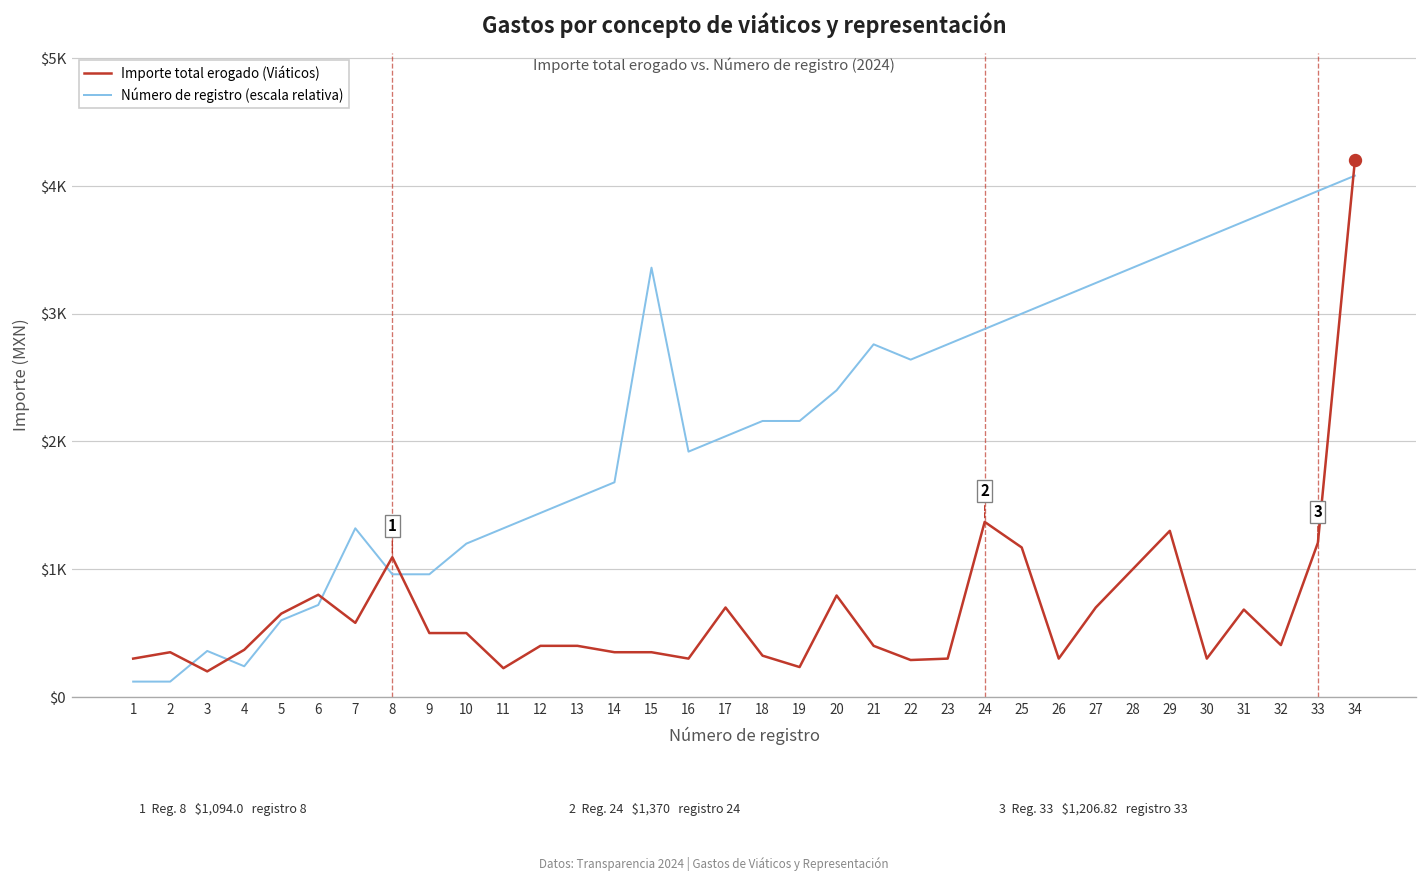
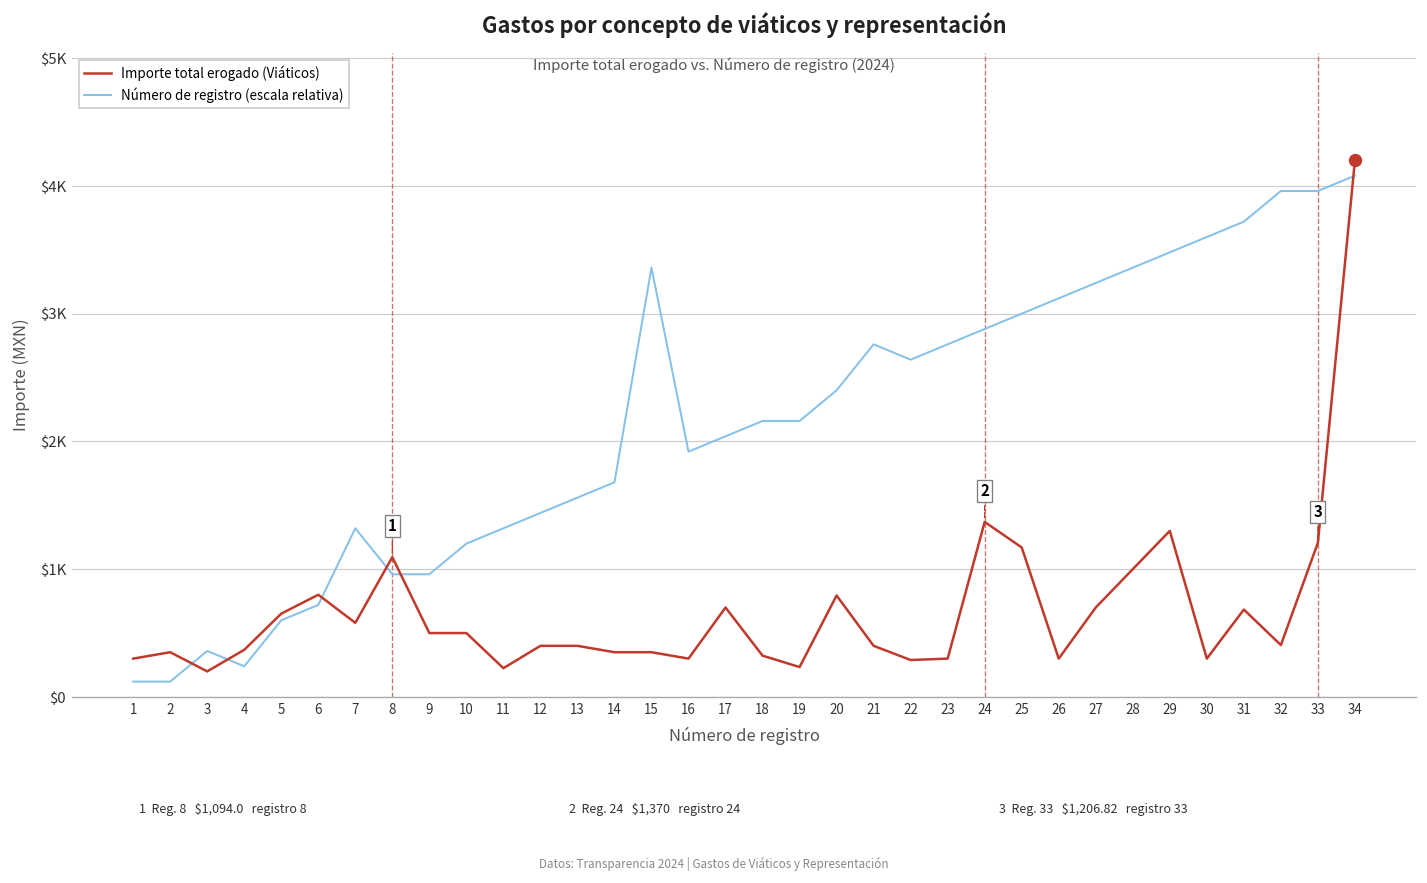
Número de registro (escala relativa), 32: $3840 -> $3960
